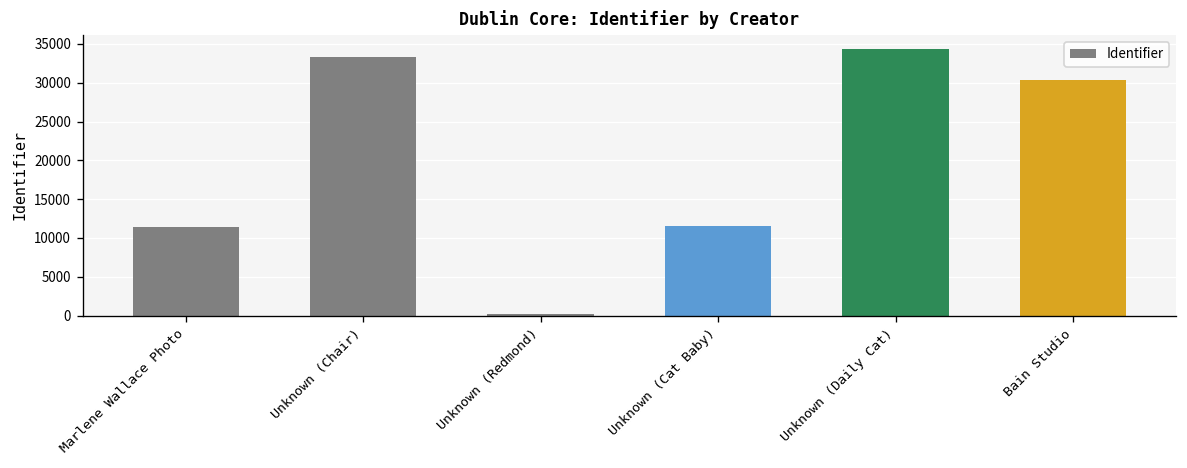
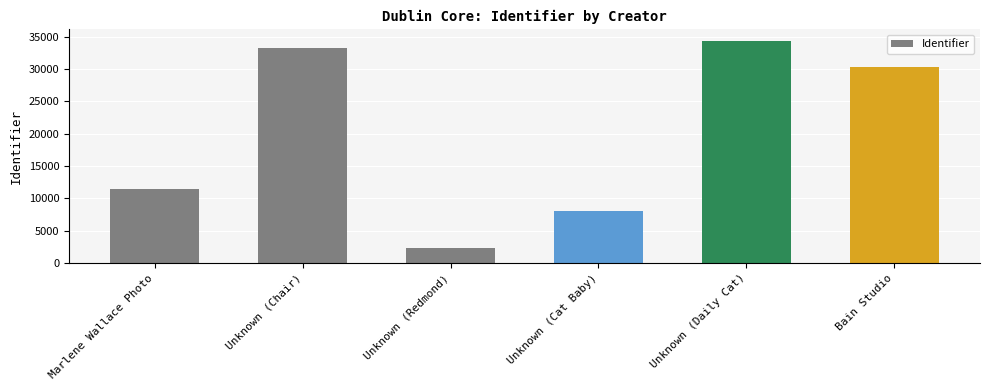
Unknown (Redmond): 0 -> 2000
Unknown (Cat Baby): 12000 -> 8000
